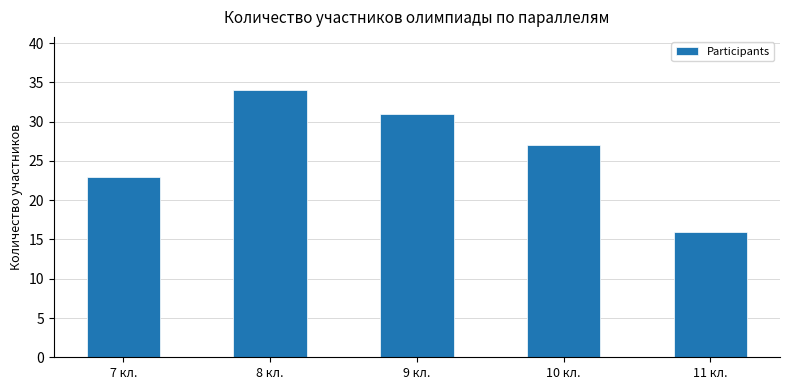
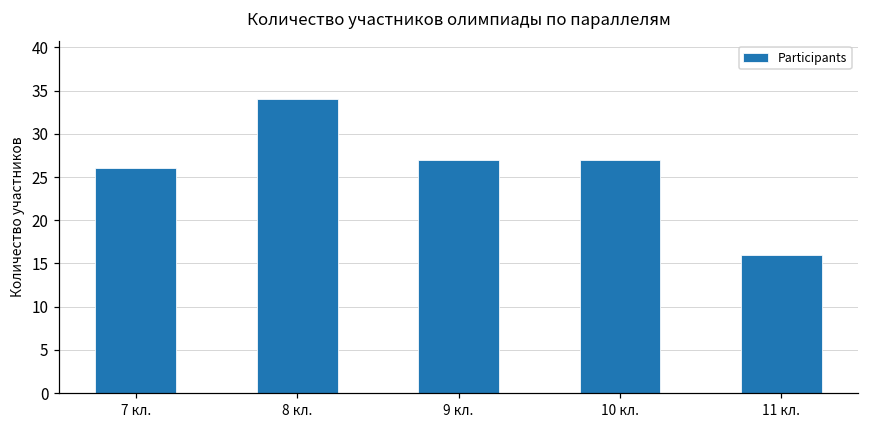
7 кл.: 23 -> 26
9 кл.: 31 -> 27
